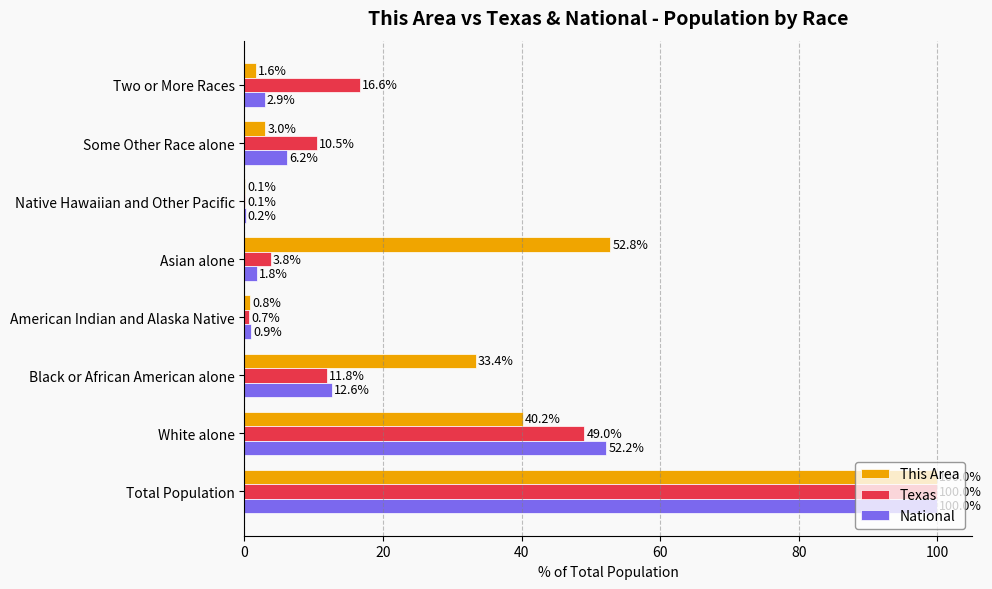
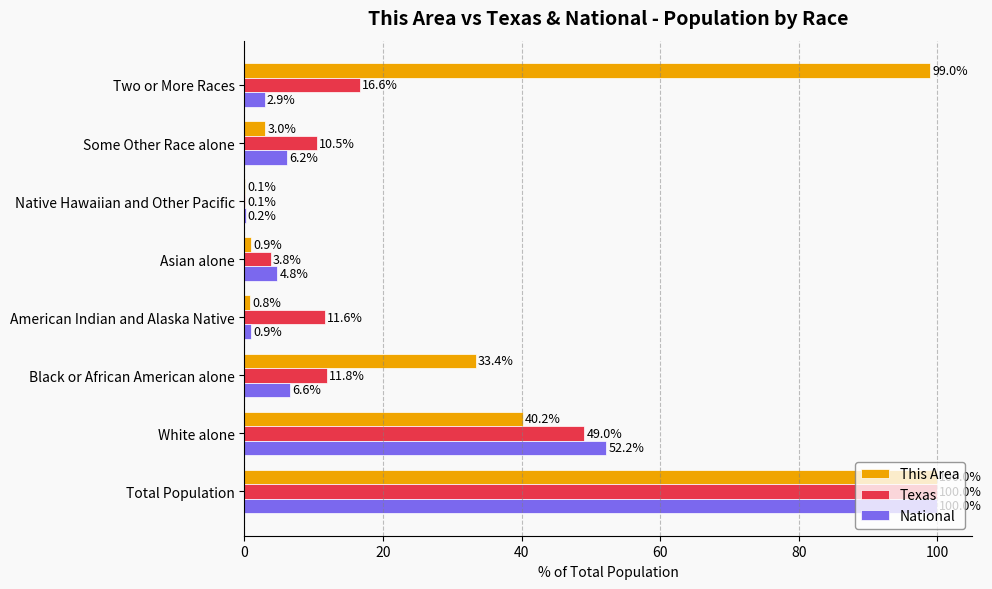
This Area, Two or More Races: 1.6% -> 99.0%
This Area, Asian alone: 52.8% -> 0.9%
National, Asian alone: 1.8% -> 4.8%
Texas, American Indian and Alaska Native: 0.7% -> 11.6%
National, Black or African American alone: 12.6% -> 6.6%
